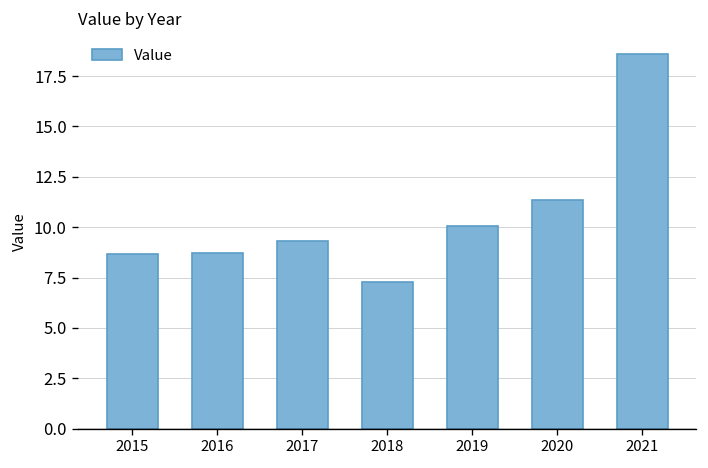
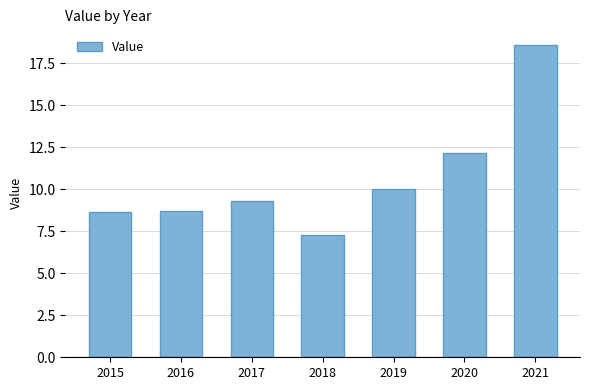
2020: 11.4 -> 12.2
